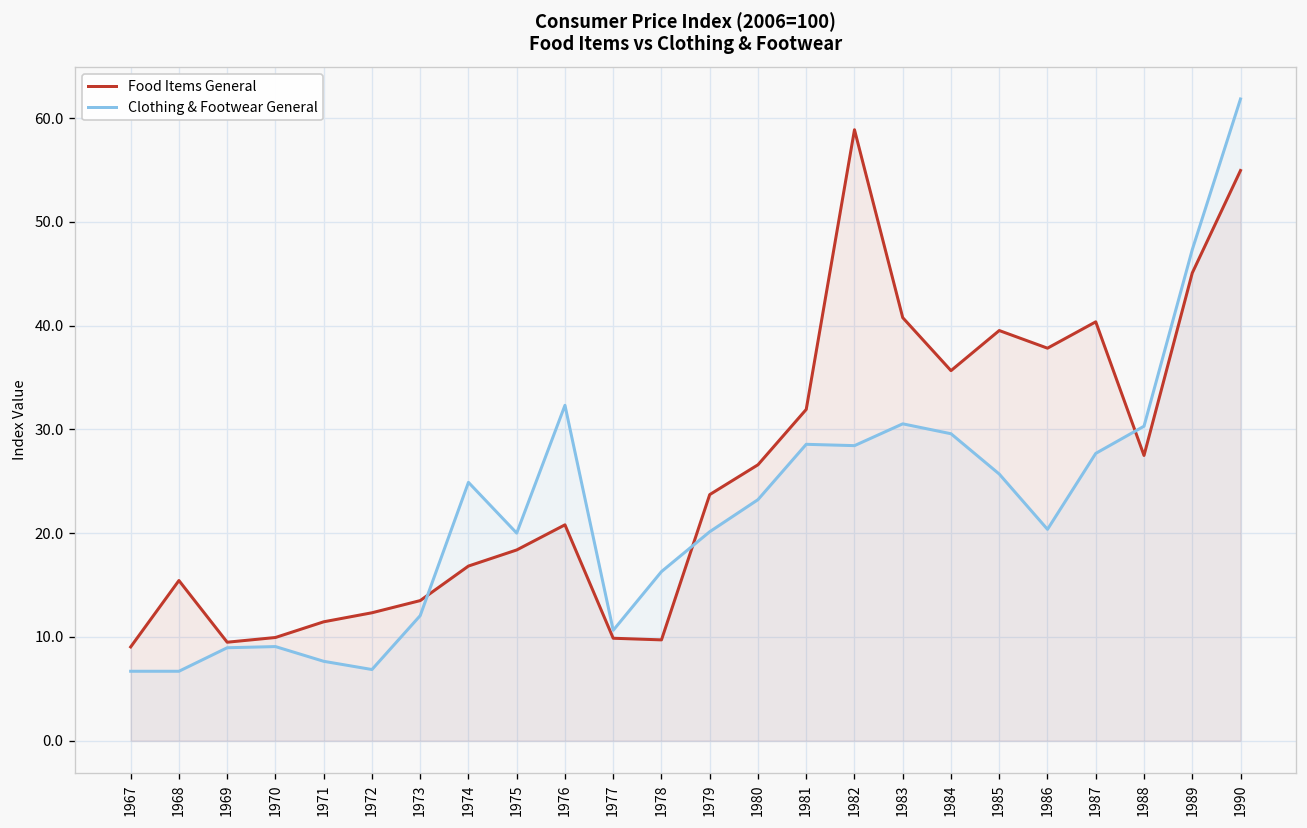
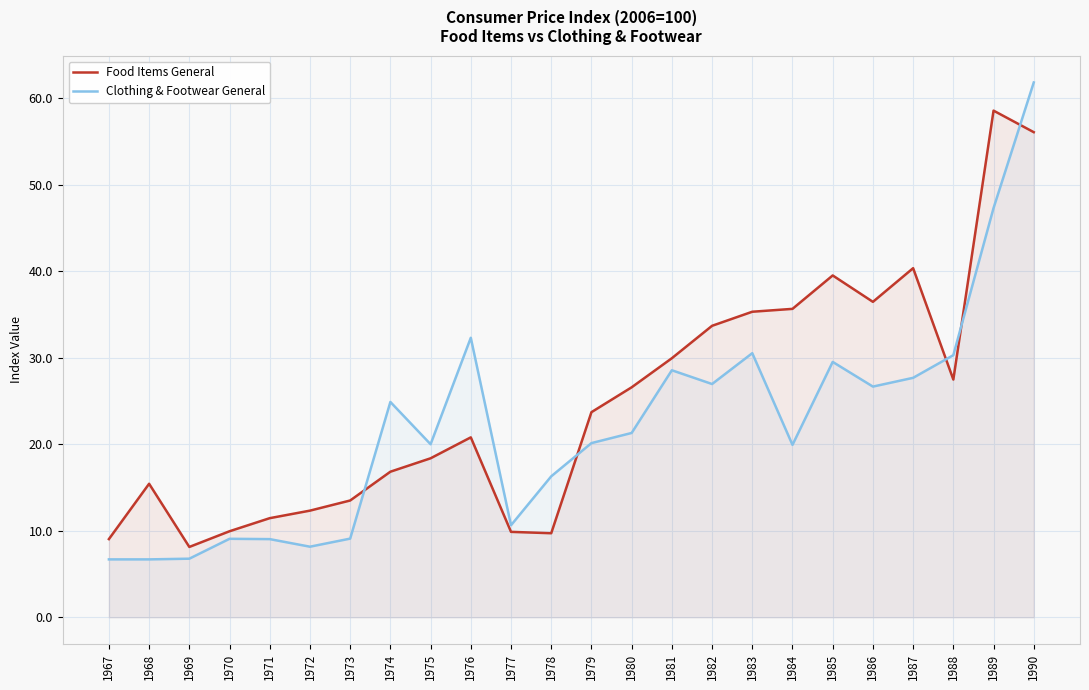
Food Items General, 1969: 9 -> 8
Clothing & Footwear General, 1969: 9 -> 7
Clothing & Footwear General, 1971: 8 -> 9
Clothing & Footwear General, 1972: 7 -> 8
Clothing & Footwear General, 1973: 12 -> 9
Clothing & Footwear General, 1980: 23 -> 21
Food Items General, 1981: 32 -> 30
Food Items General, 1982: 59 -> 34
Clothing & Footwear General, 1982: 28 -> 27
Food Items General, 1983: 41 -> 35
Clothing & Footwear General, 1984: 30 -> 20
Clothing & Footwear General, 1985: 26 -> 30
Food Items General, 1986: 38 -> 36
Clothing & Footwear General, 1986: 20 -> 27
Food Items General, 1989: 45 -> 59
Food Items General, 1990: 55 -> 56
